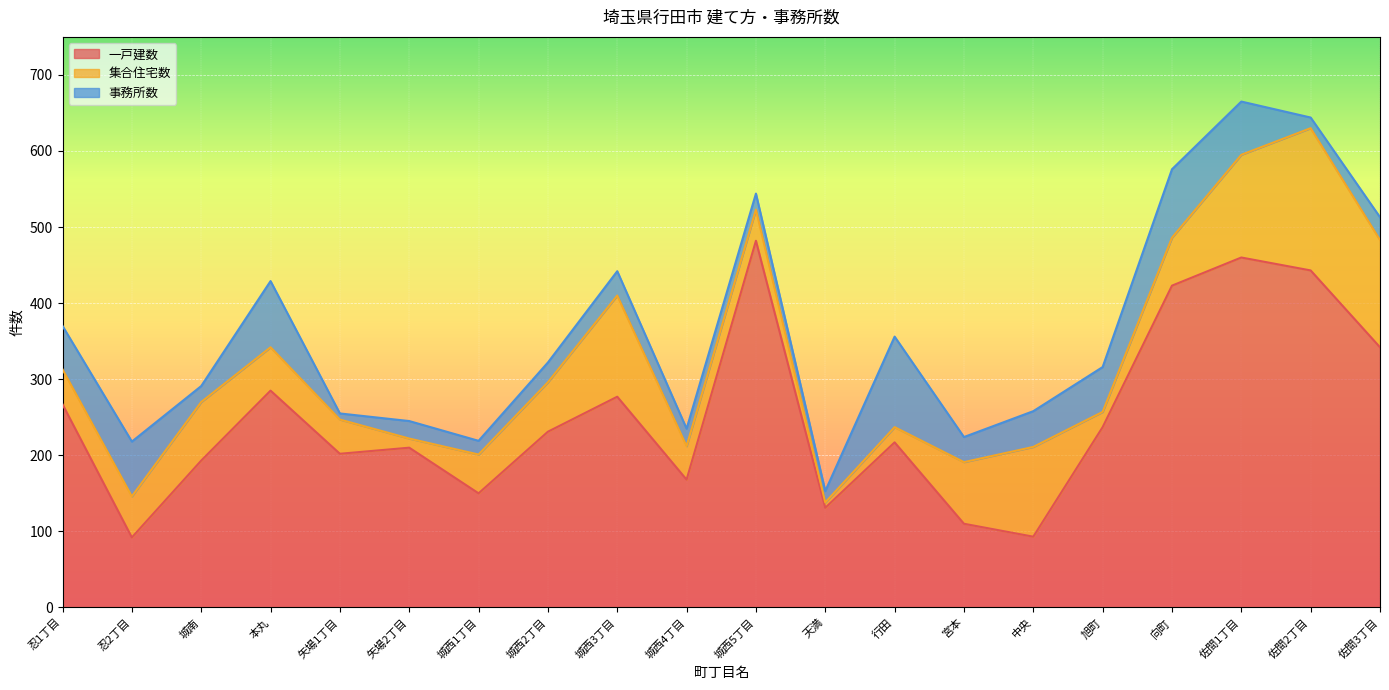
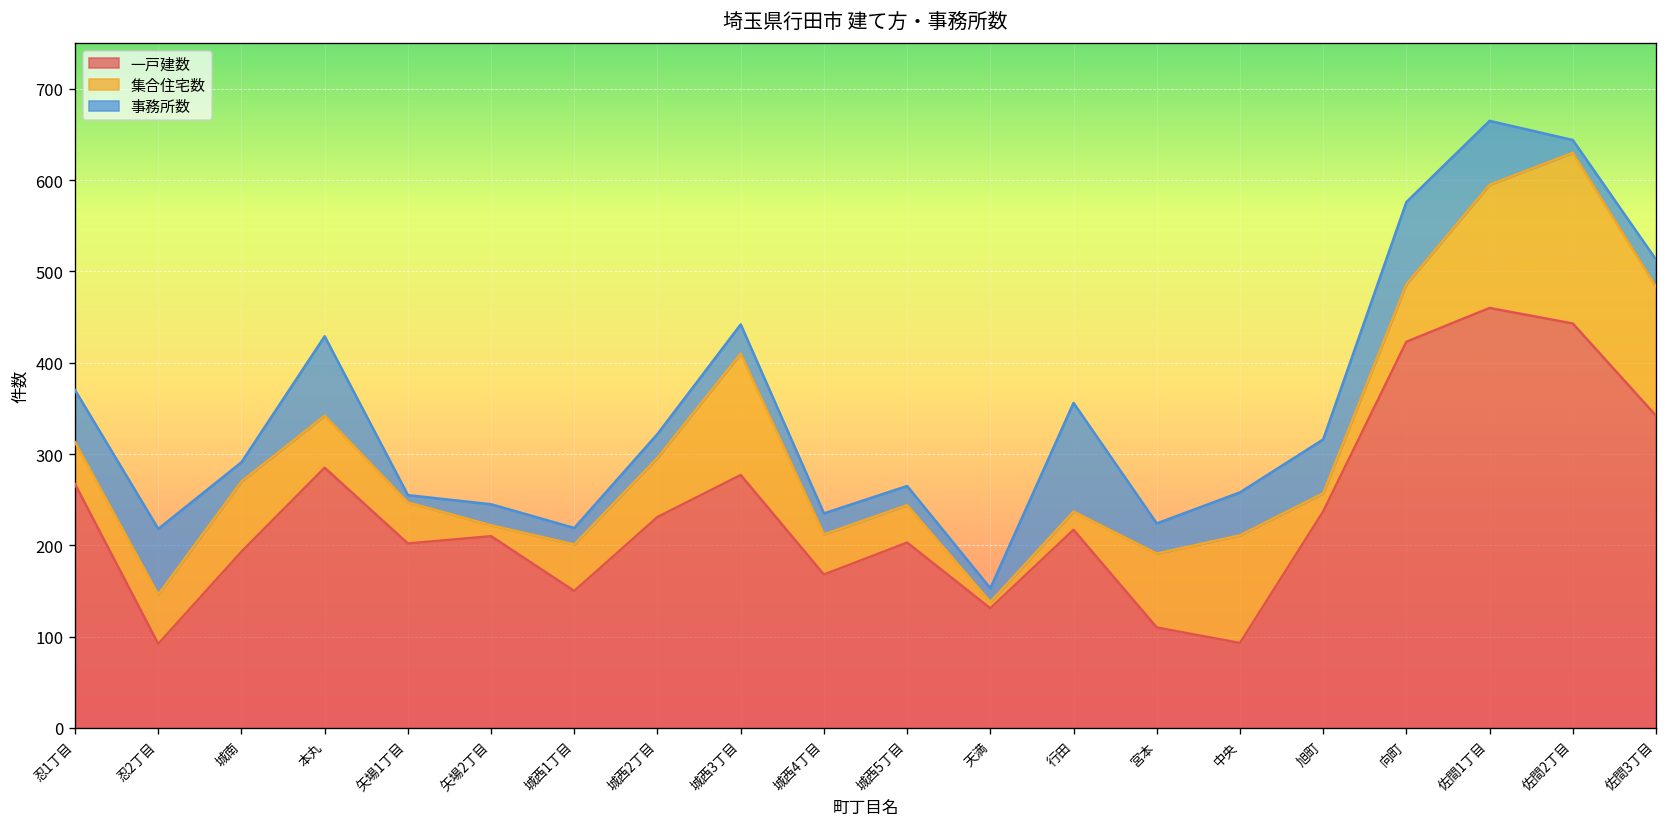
一戸建数, 城西5丁目: 480 -> 200
